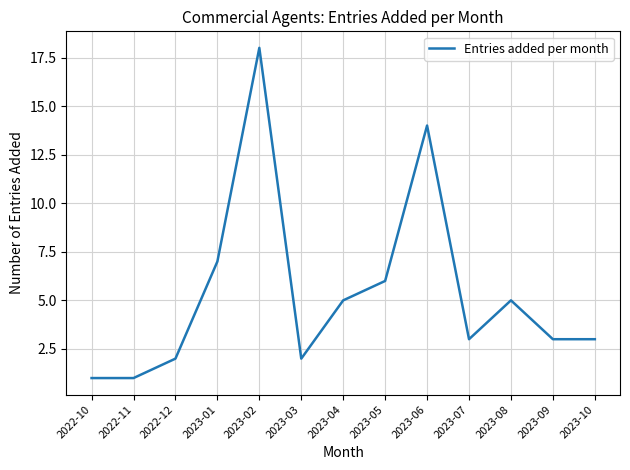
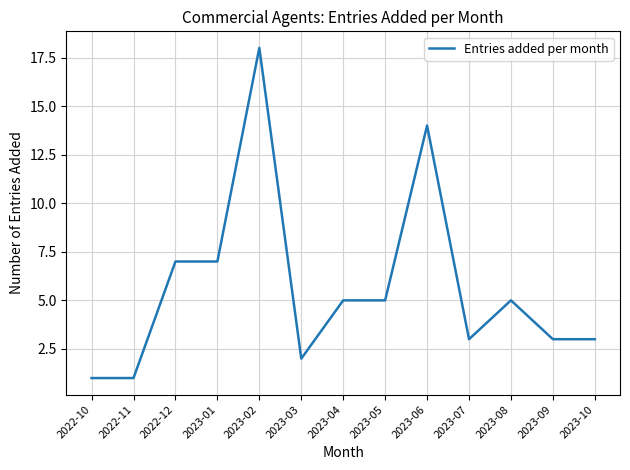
2022-12: 2 -> 7
2023-05: 6 -> 5
